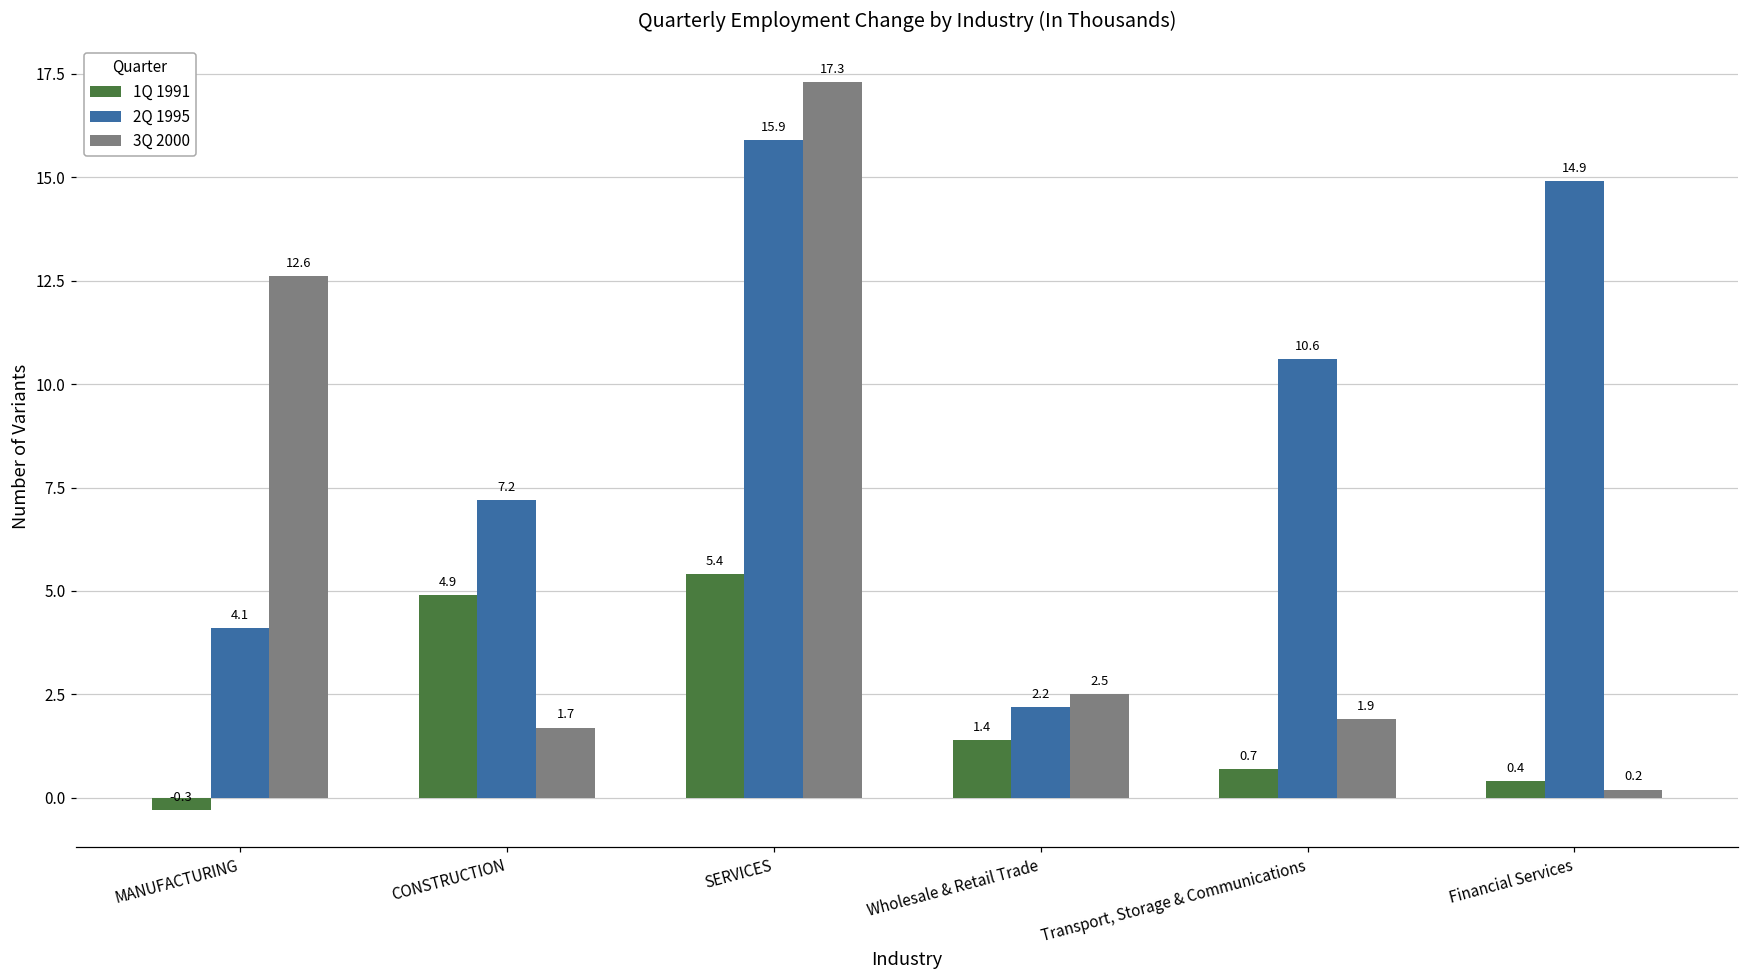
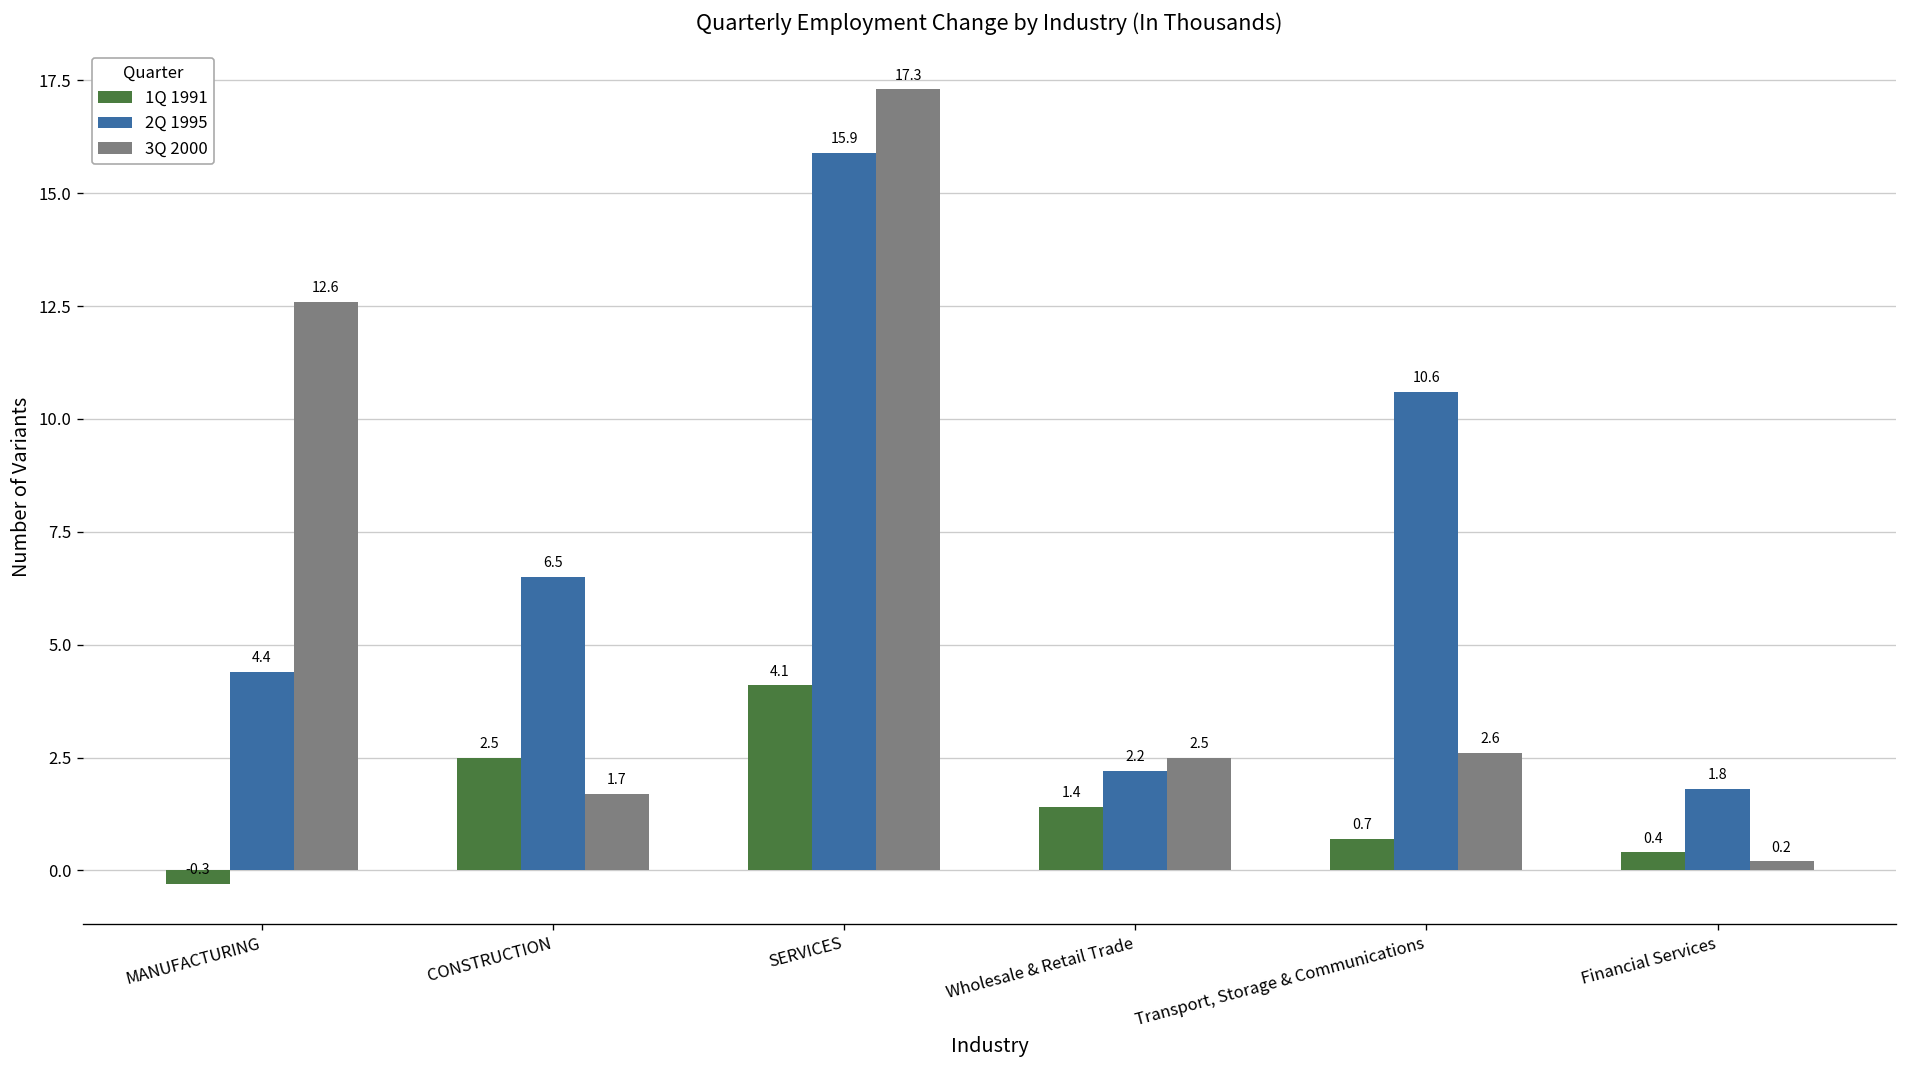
2Q 1995, MANUFACTURING: 4.1 -> 4.4
1Q 1991, CONSTRUCTION: 4.9 -> 2.5
2Q 1995, CONSTRUCTION: 7.2 -> 6.5
1Q 1991, SERVICES: 5.4 -> 4.1
3Q 2000, Transport, Storage & Communications: 1.9 -> 2.6
2Q 1995, Financial Services: 14.9 -> 1.8
